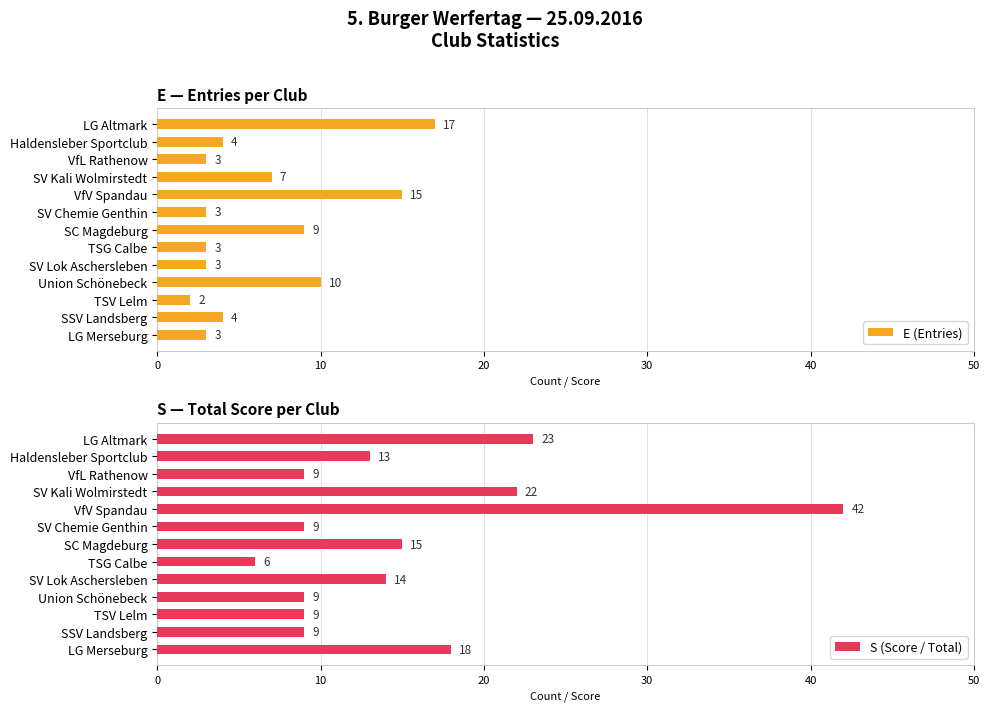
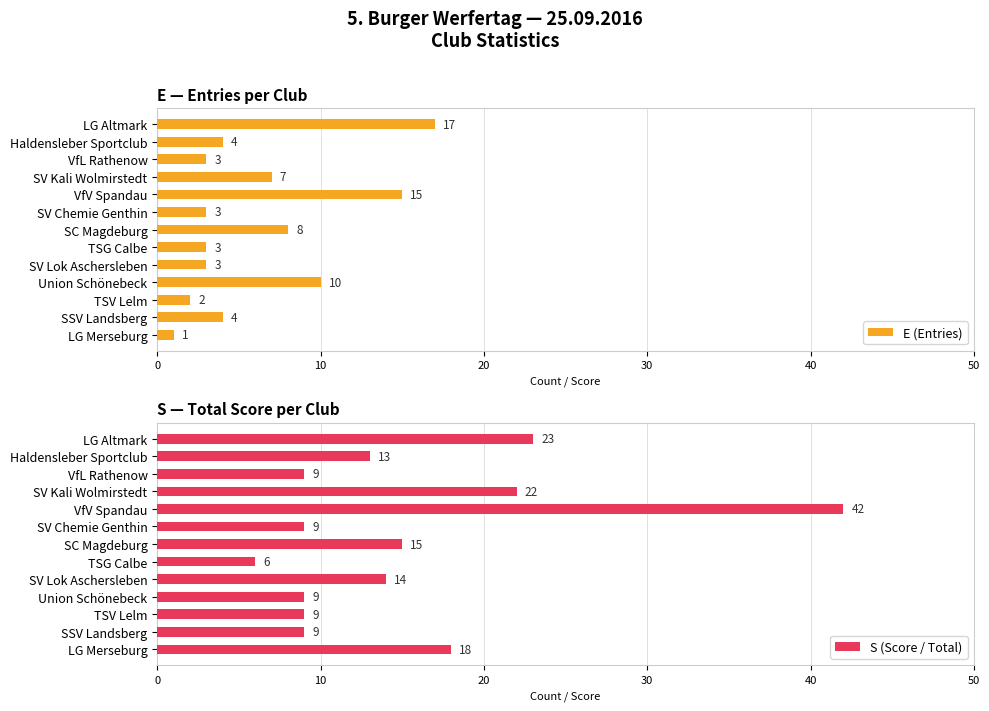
E — Entries per Club, SC Magdeburg: 9 -> 8
E — Entries per Club, LG Merseburg: 3 -> 1
